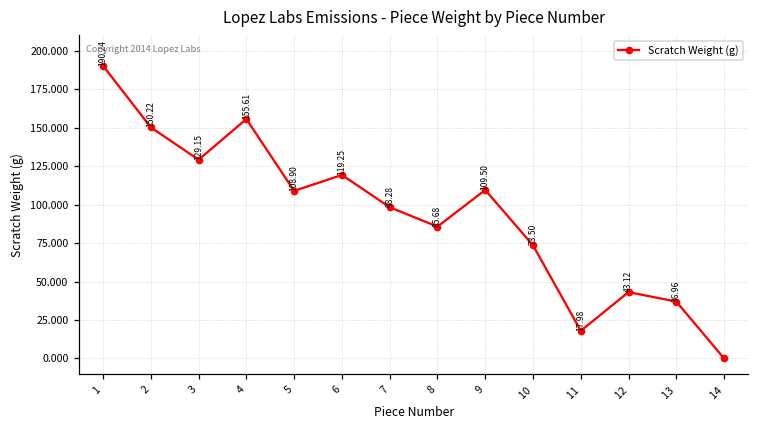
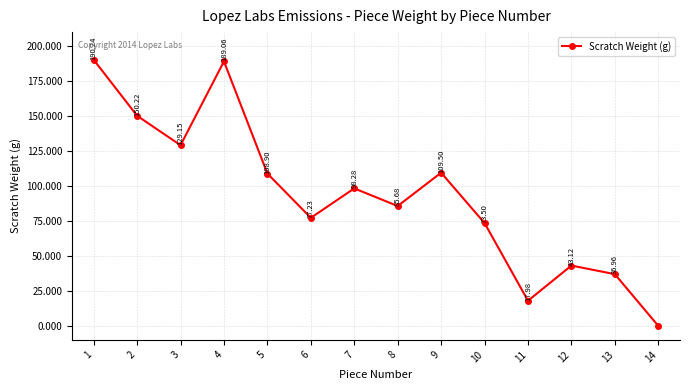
4: 155.61 -> 189.06
6: 119.25 -> 77.23
